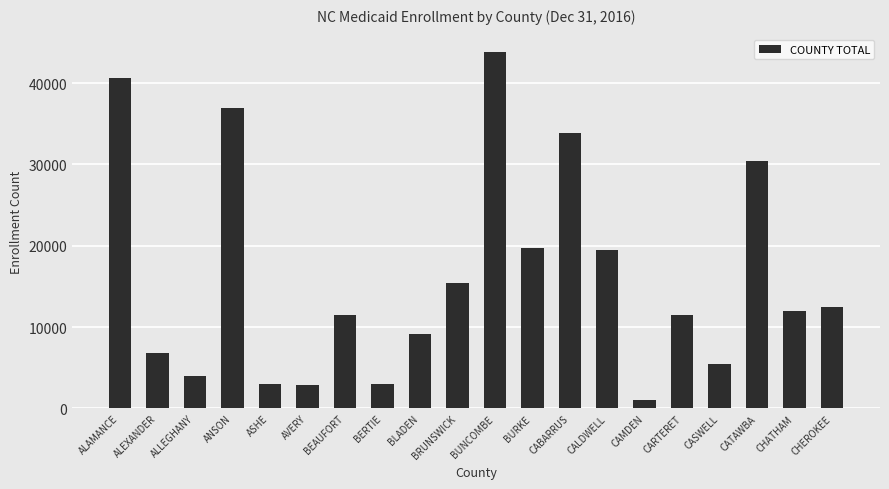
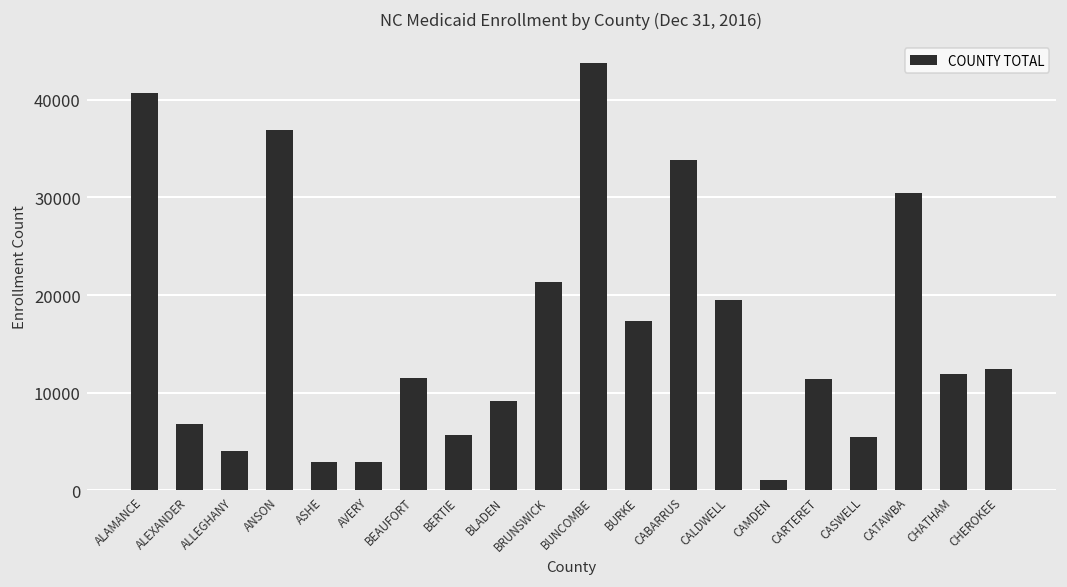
BERTIE: 3000 -> 6000
BRUNSWICK: 15000 -> 21000
BURKE: 20000 -> 17000
